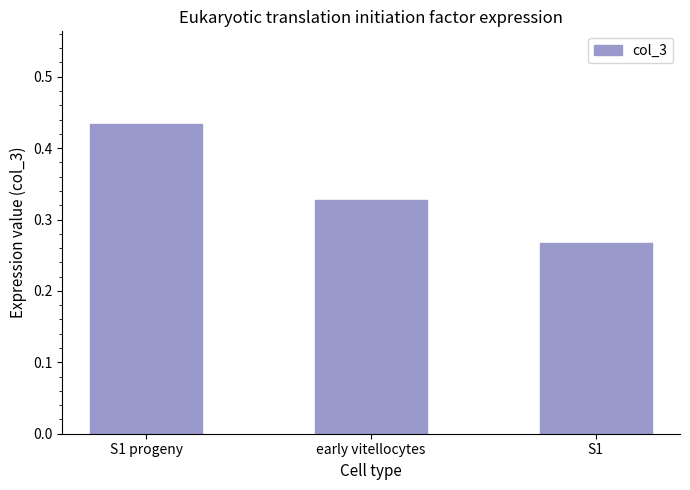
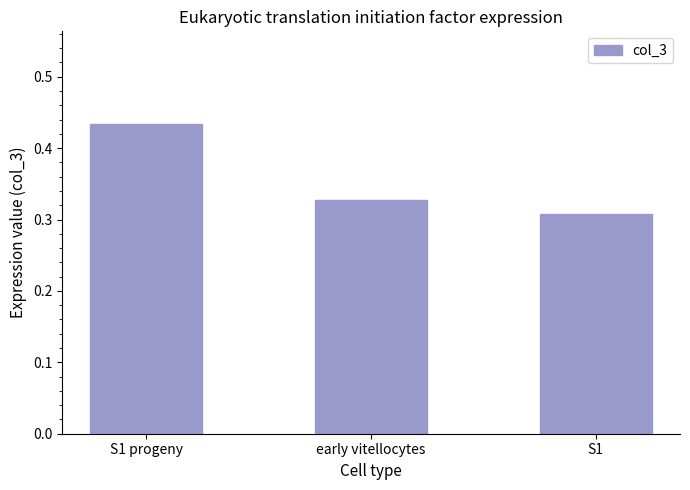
S1: 0.27 -> 0.31
